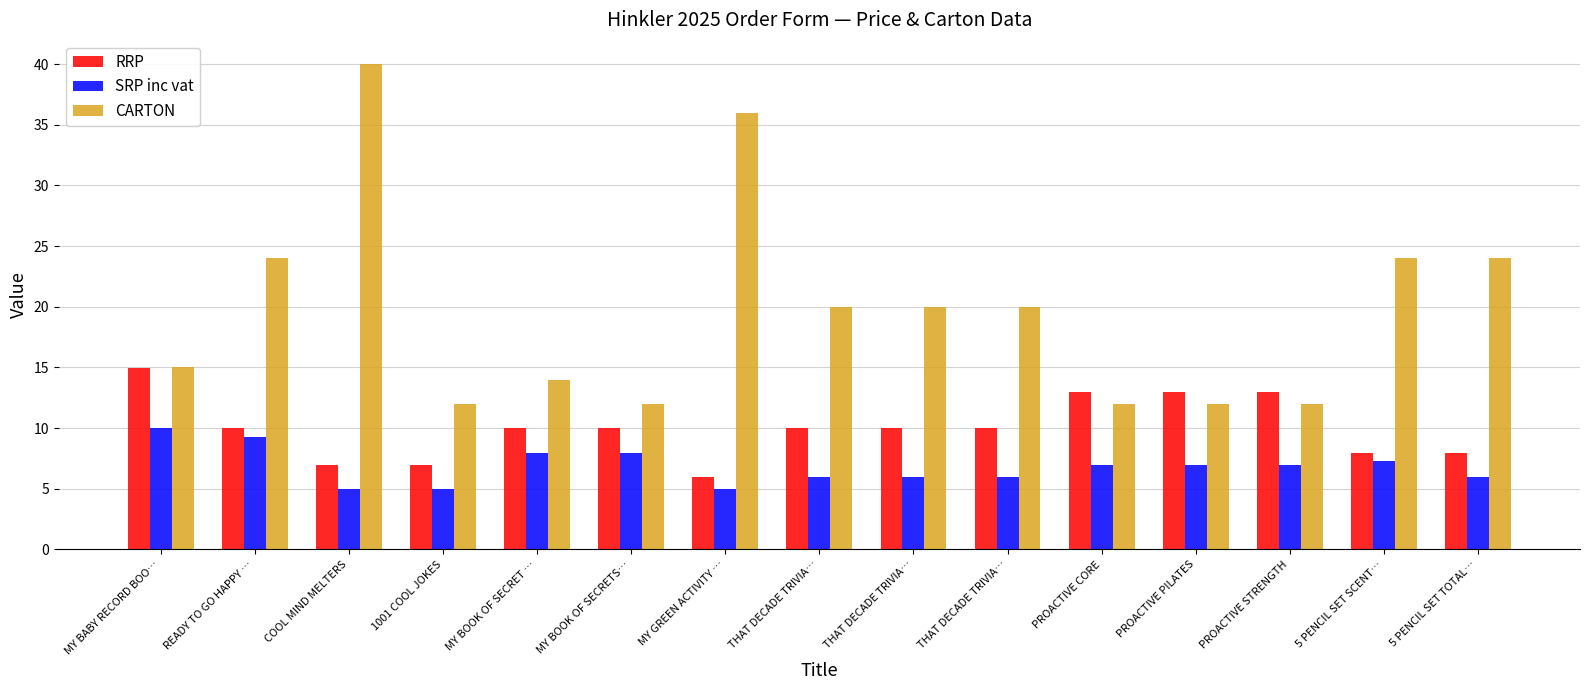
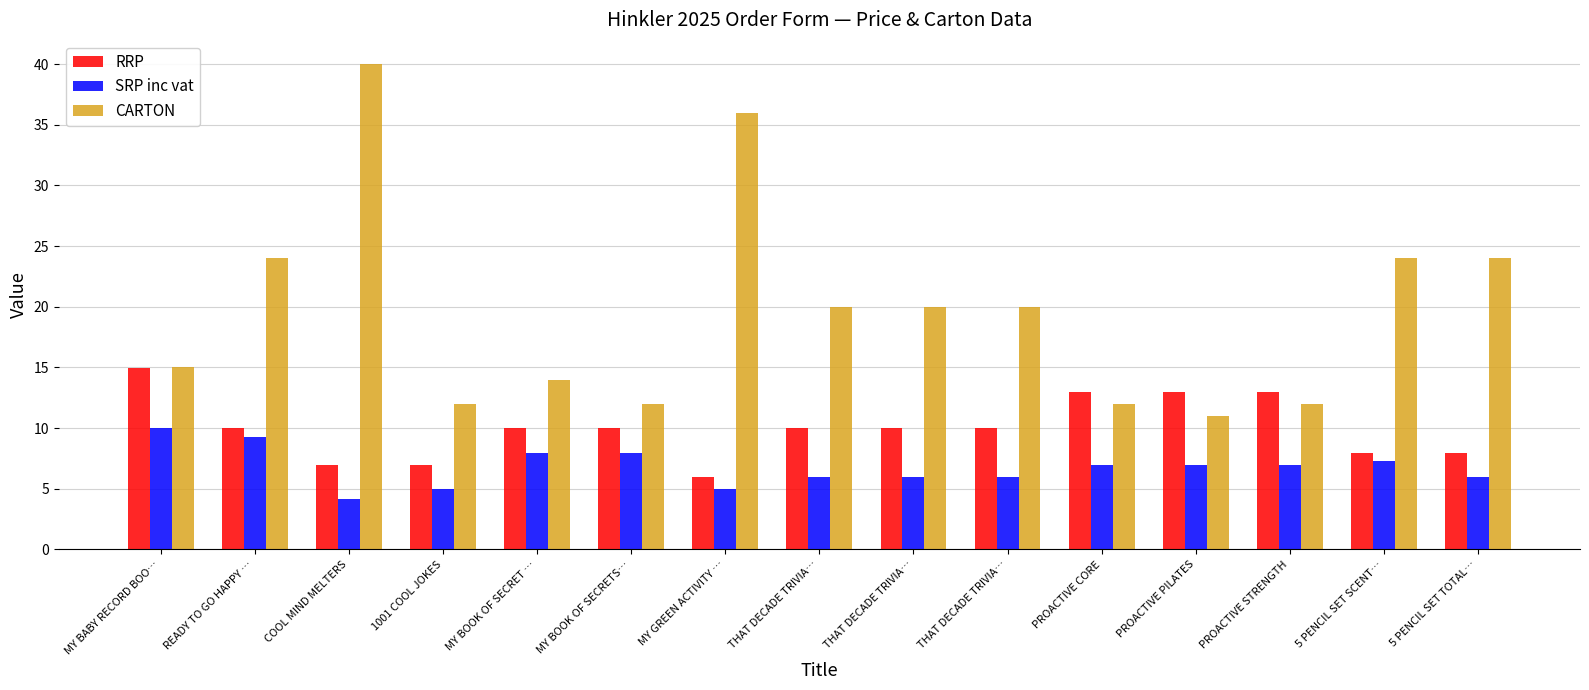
SRP inc vat, COOL MIND MELTERS: 5.0 -> 4.2
CARTON, PROACTIVE PILATES: 12 -> 11
